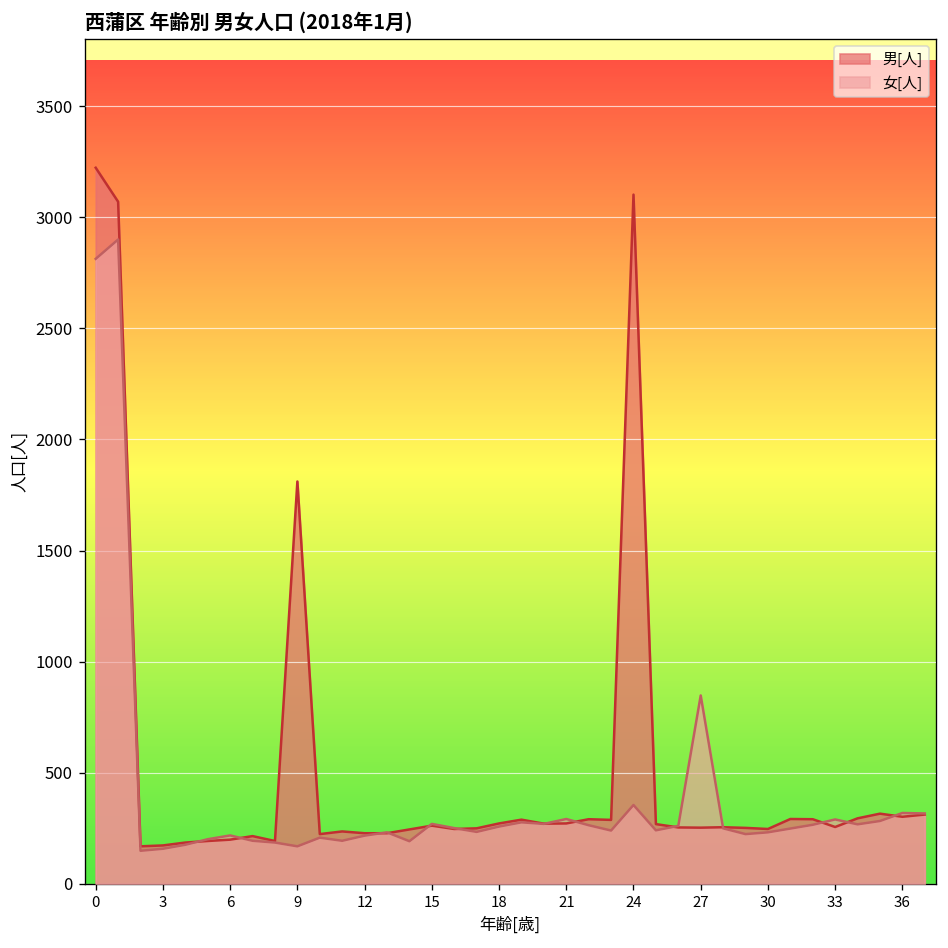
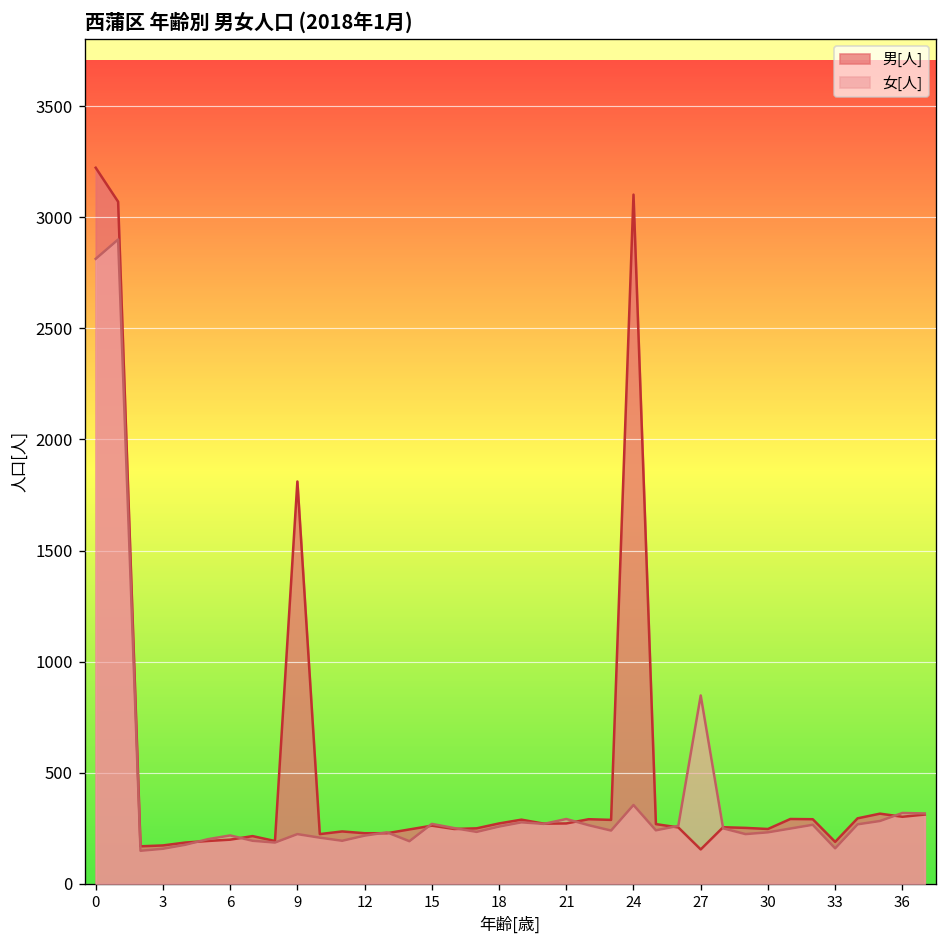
女[人], 9: 170 -> 220
男[人], 27: 250 -> 160
男[人], 33: 260 -> 190
女[人], 33: 290 -> 160
